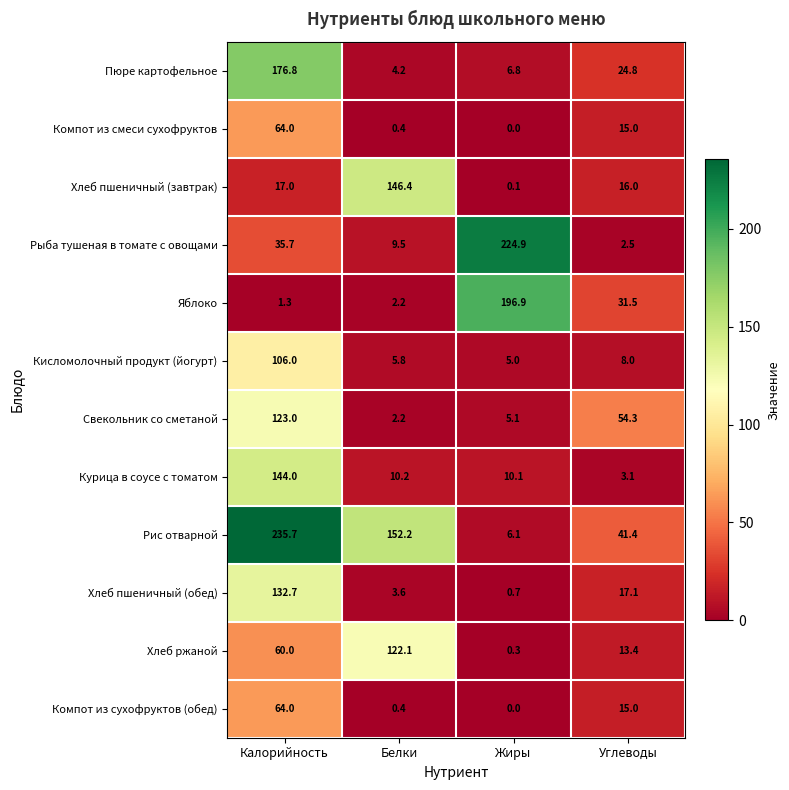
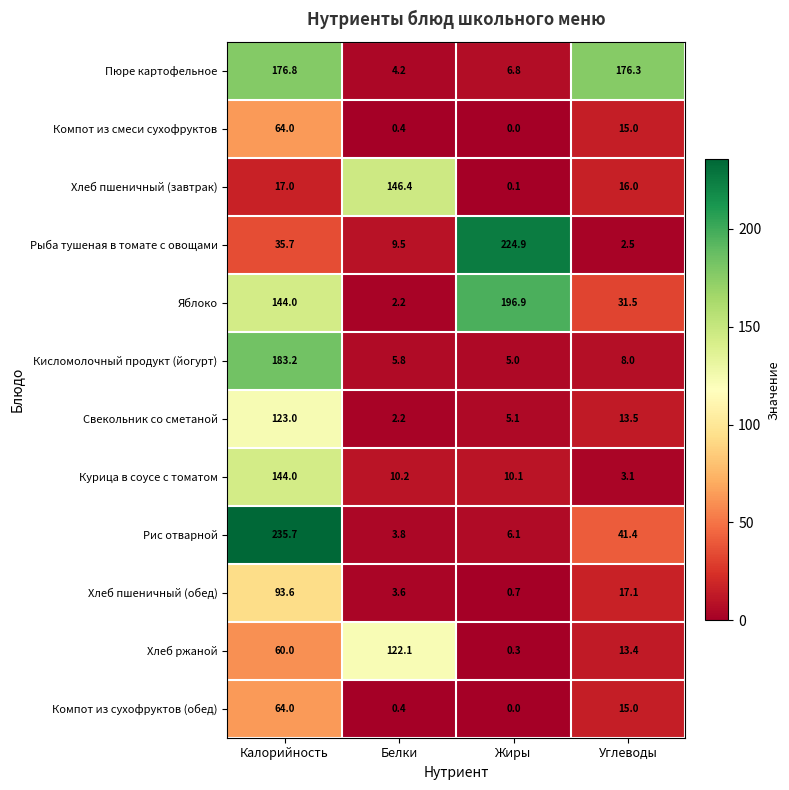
Пюре картофельное, Углеводы: 24.8 -> 176.3
Яблоко, Калорийность: 1.3 -> 144.0
Кисломолочный продукт (йогурт), Калорийность: 106.0 -> 183.2
Свекольник со сметаной, Углеводы: 54.3 -> 13.5
Рис отварной, Белки: 152.2 -> 3.8
Хлеб пшеничный (обед), Калорийность: 132.7 -> 93.6
